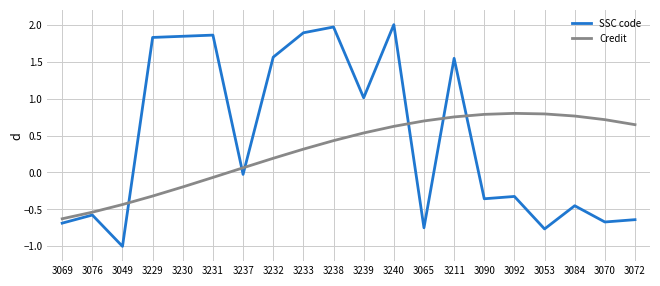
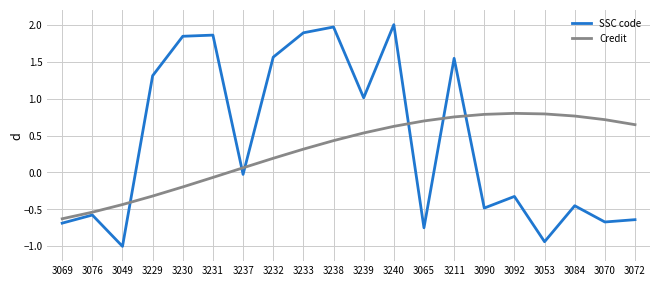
SSC code, 3229: 1.8 -> 1.3
SSC code, 3090: -0.4 -> -0.5
SSC code, 3053: -0.8 -> -0.9
